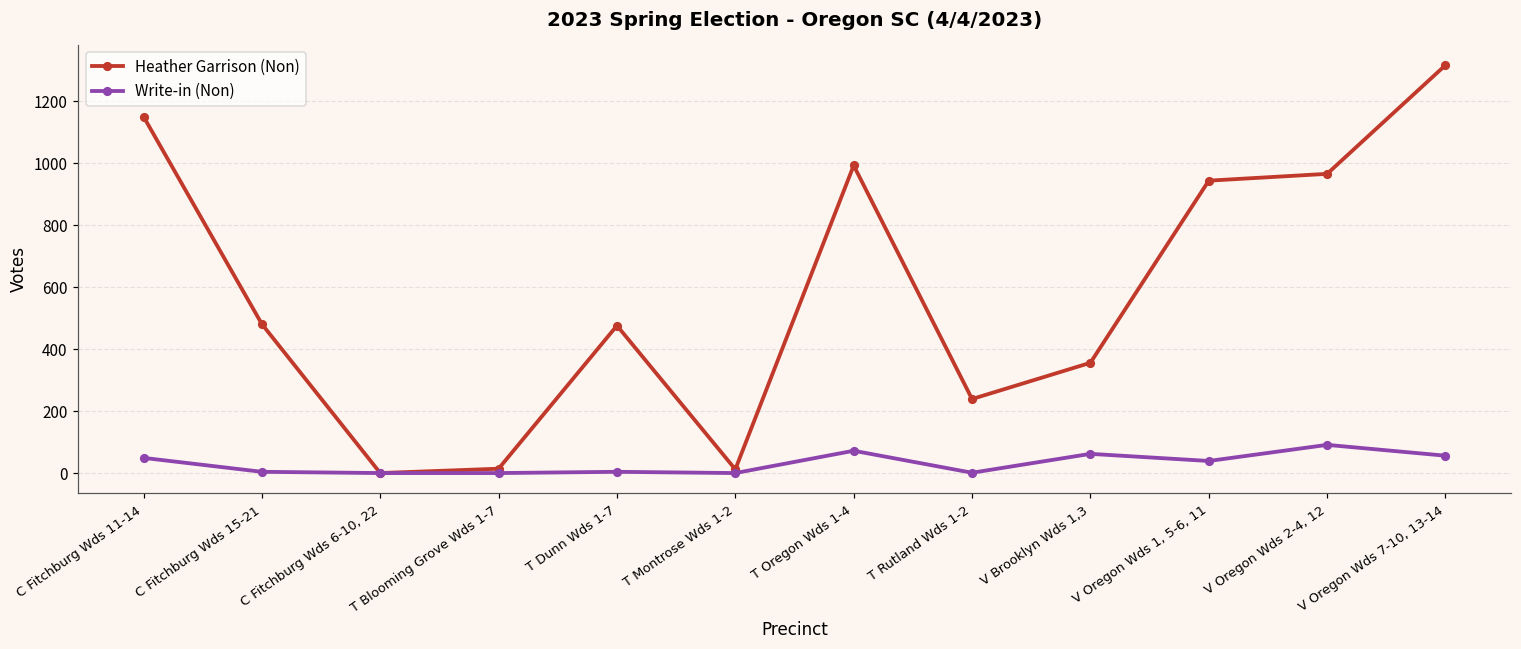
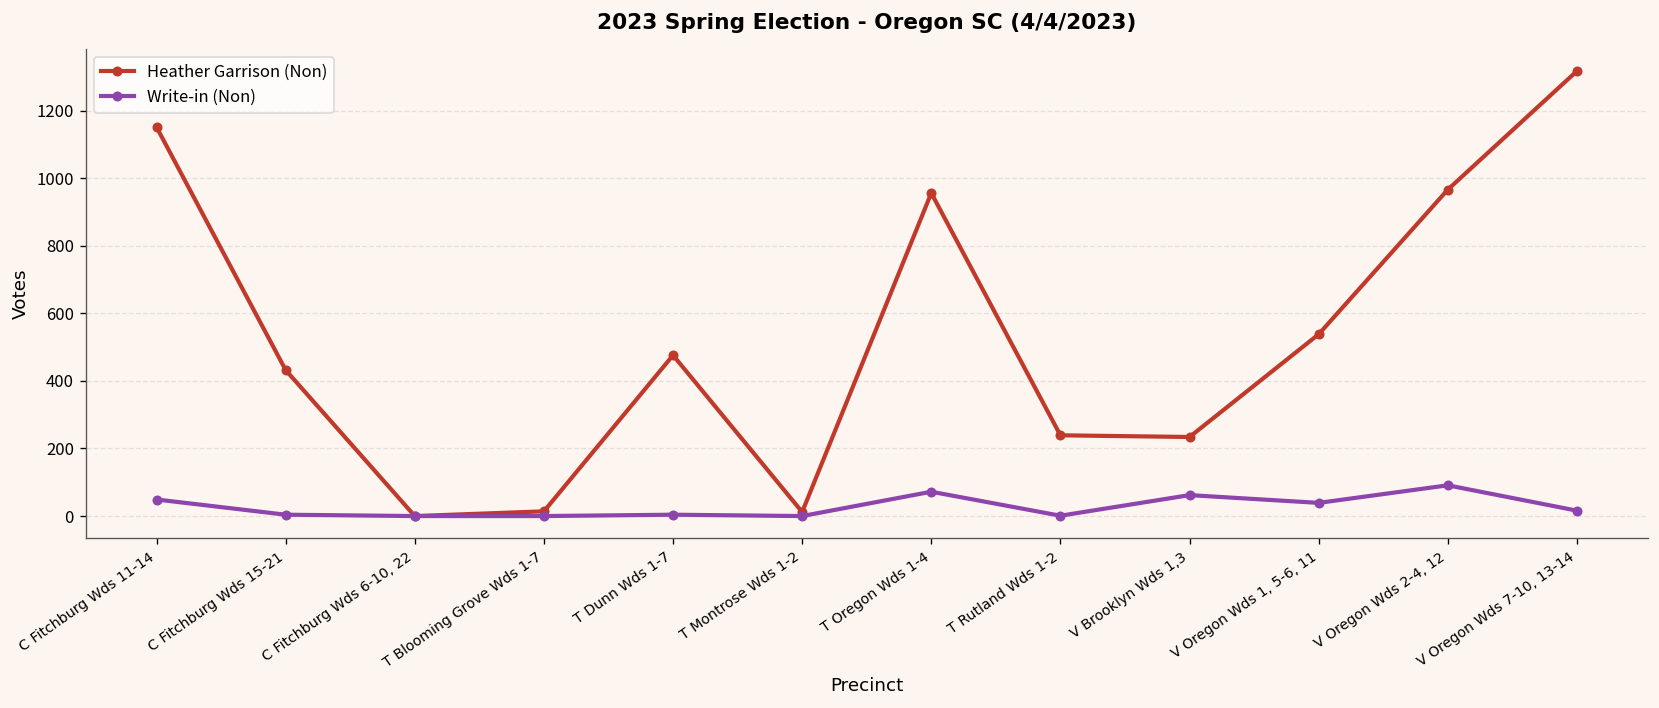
Heather Garrison (Non), C Fitchburg Wds 15-21: 480 -> 430
Heather Garrison (Non), T Oregon Wds 1-4: 990 -> 960
Heather Garrison (Non), V Brooklyn Wds 1,3: 360 -> 230
Heather Garrison (Non), V Oregon Wds 1, 5-6, 11: 940 -> 540
Write-in (Non), V Oregon Wds 7-10, 13-14: 60 -> 20
